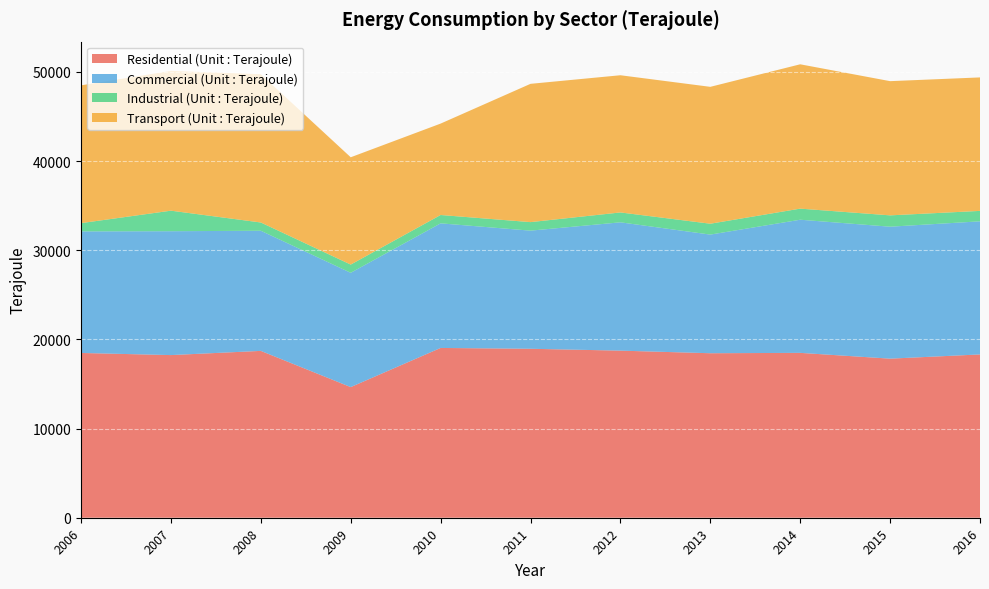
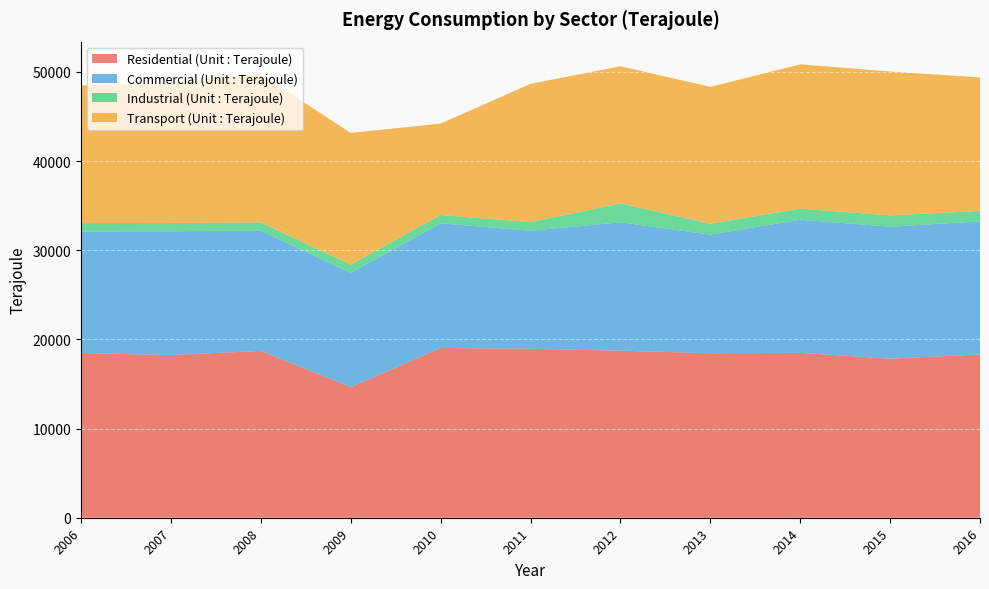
Industrial (Unit : Terajoule), 2007: 2000 -> 1000
Transport (Unit : Terajoule), 2009: 12000 -> 15000
Industrial (Unit : Terajoule), 2012: 1000 -> 2000
Transport (Unit : Terajoule), 2015: 15000 -> 16000
